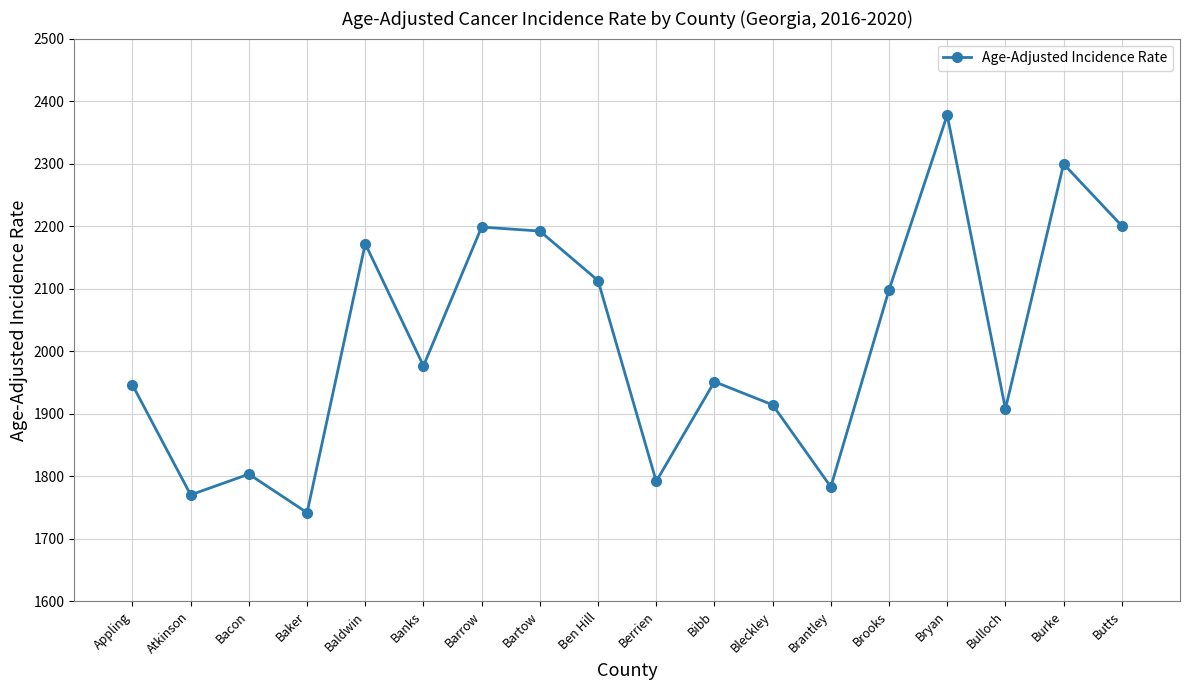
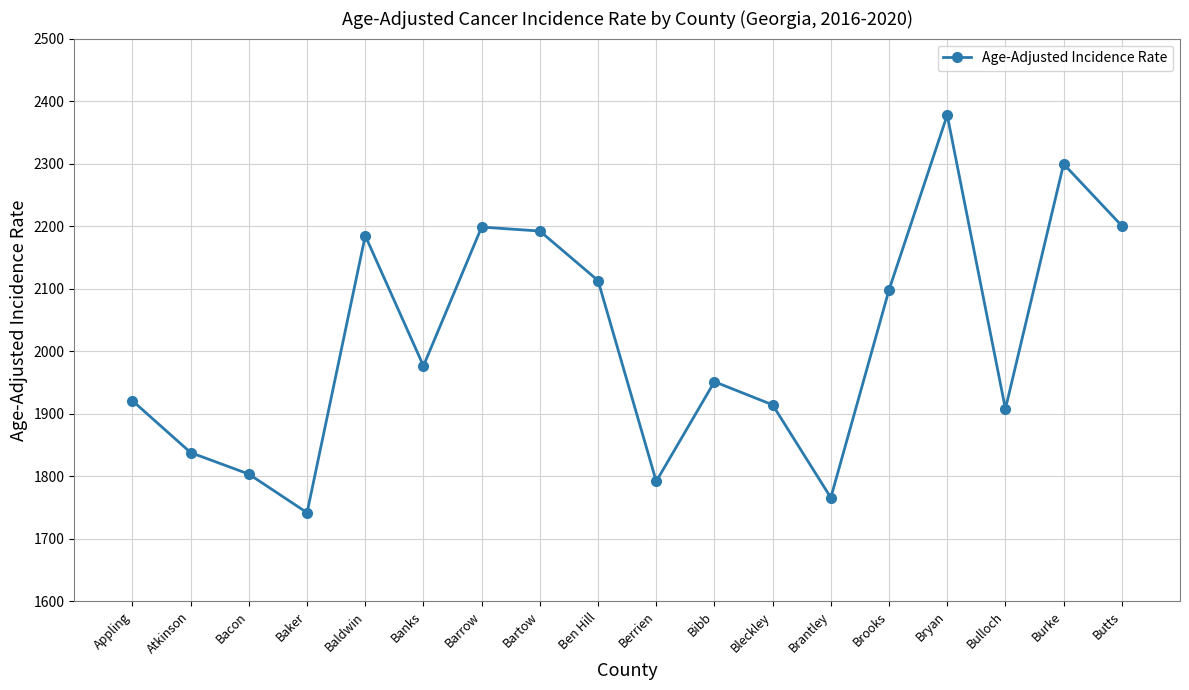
Appling: 1950 -> 1920
Atkinson: 1770 -> 1840
Baldwin: 2170 -> 2180
Brantley: 1780 -> 1770
